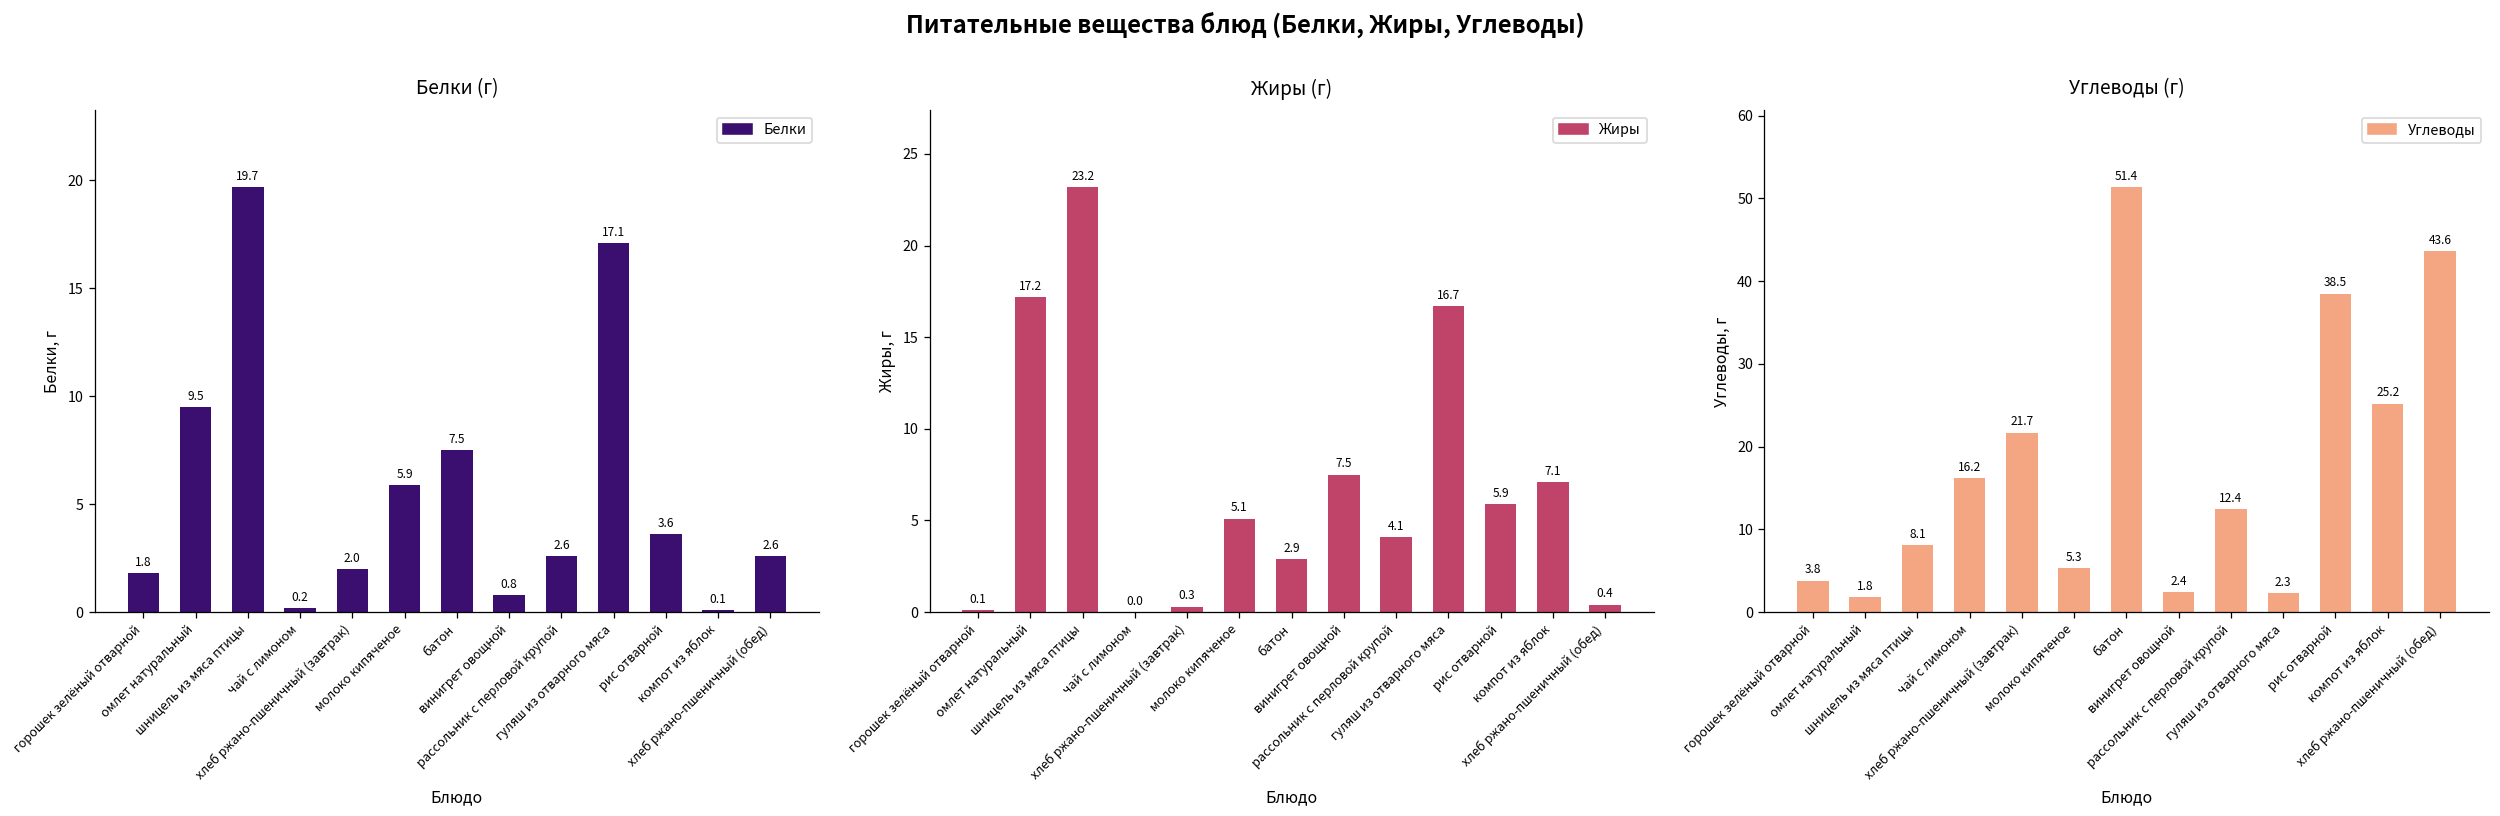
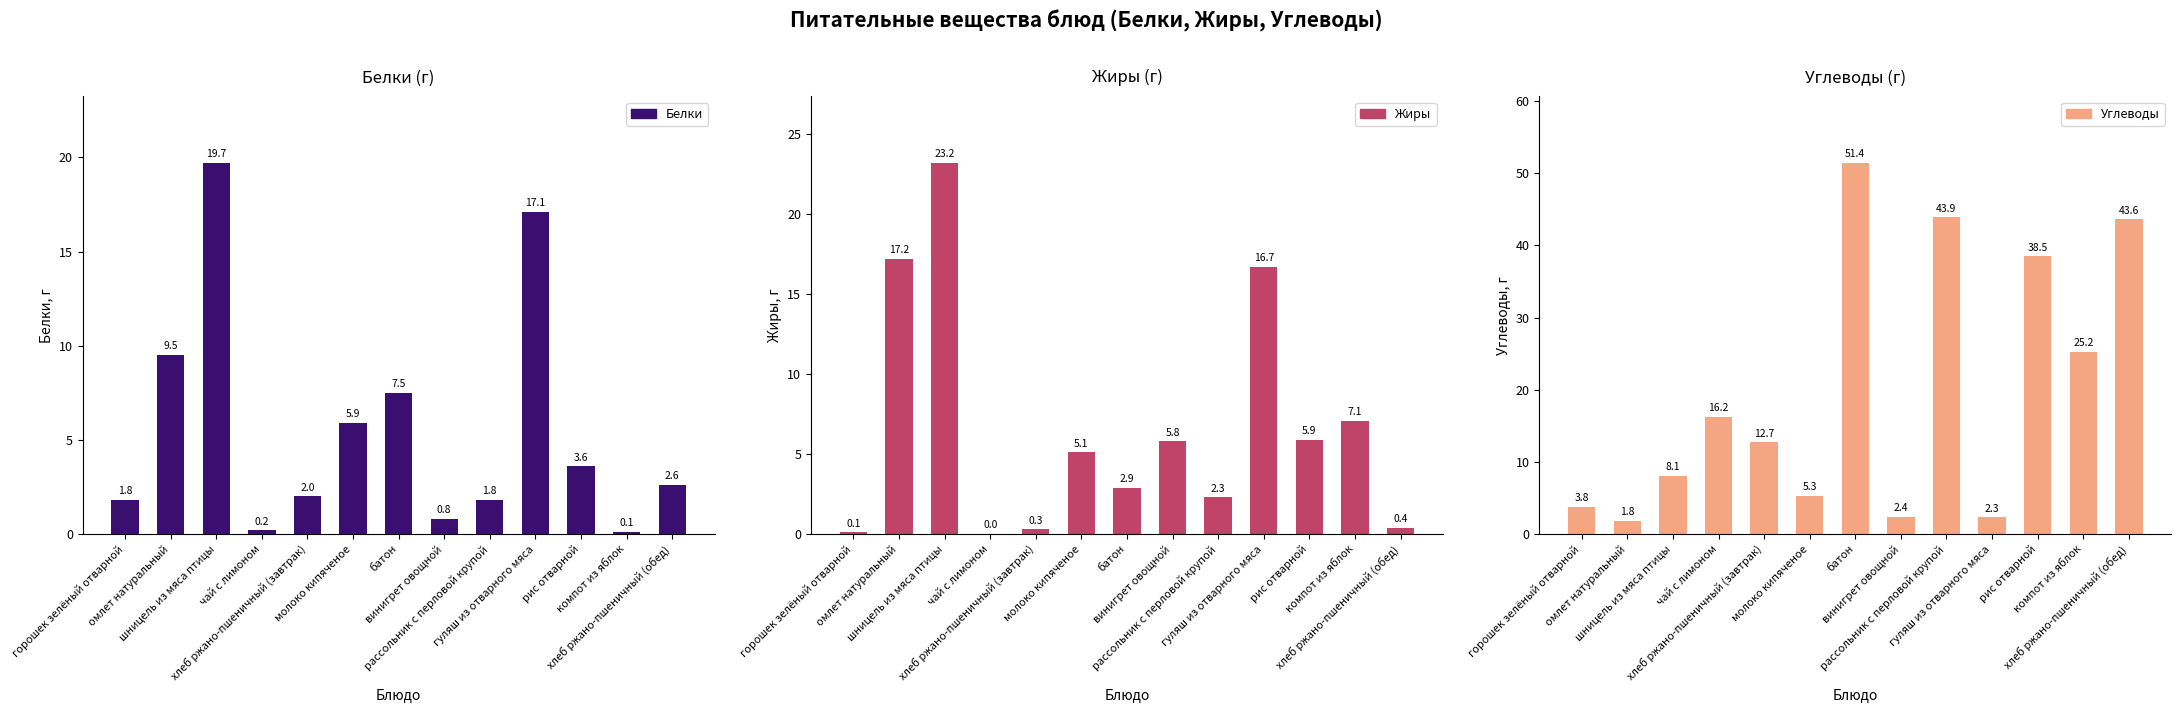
Белки (г), рассольник с перловой крупой: 2.6 -> 1.8
Жиры (г), винигрет овощной: 7.5 -> 5.8
Жиры (г), рассольник с перловой крупой: 4.1 -> 2.3
Углеводы (г), хлеб ржано-пшеничный (завтрак): 21.7 -> 12.7
Углеводы (г), рассольник с перловой крупой: 12.4 -> 43.9
